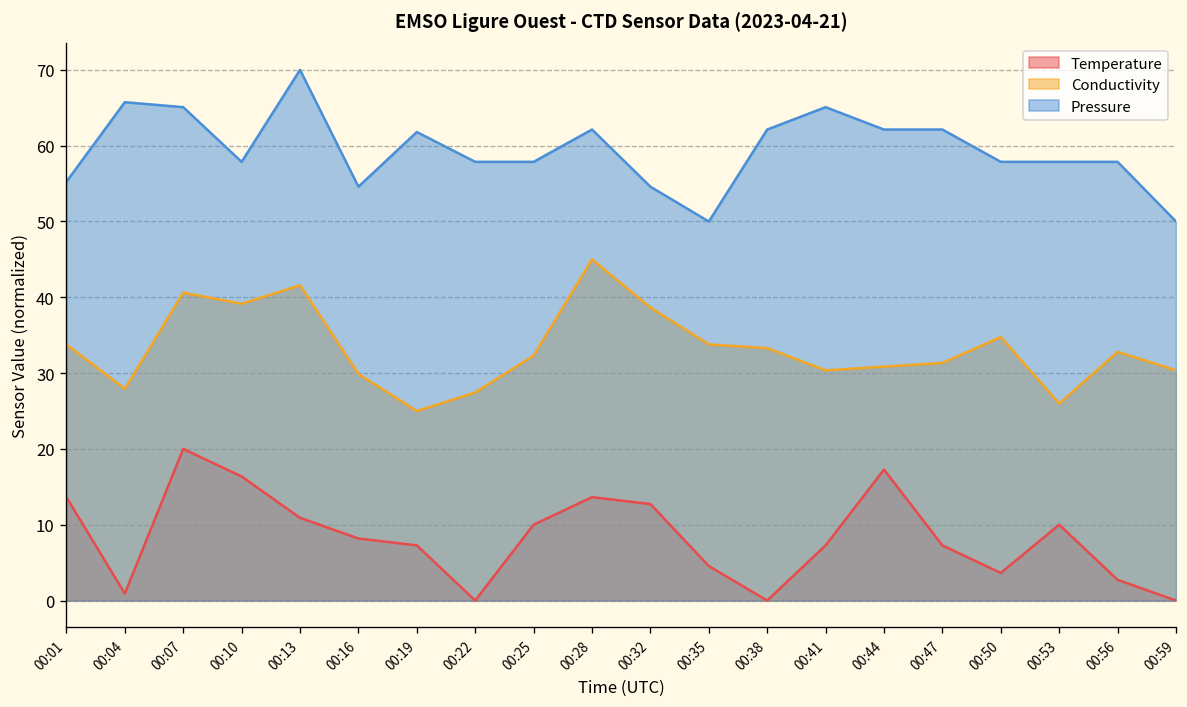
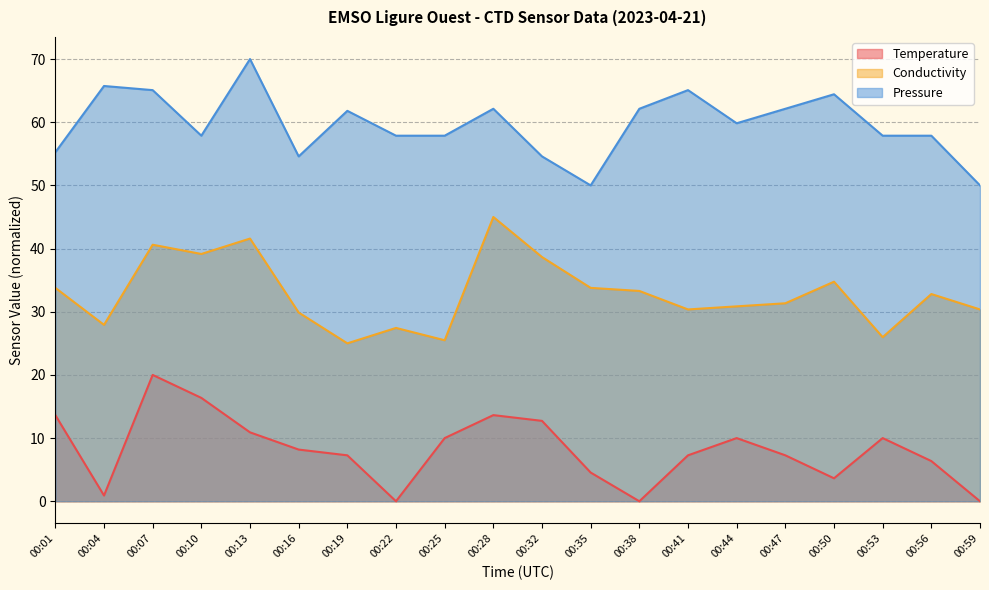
Conductivity, 00:25: 32 -> 25
Temperature, 00:44: 17 -> 10
Pressure, 00:44: 62 -> 60
Pressure, 00:50: 58 -> 64
Temperature, 00:56: 3 -> 6
